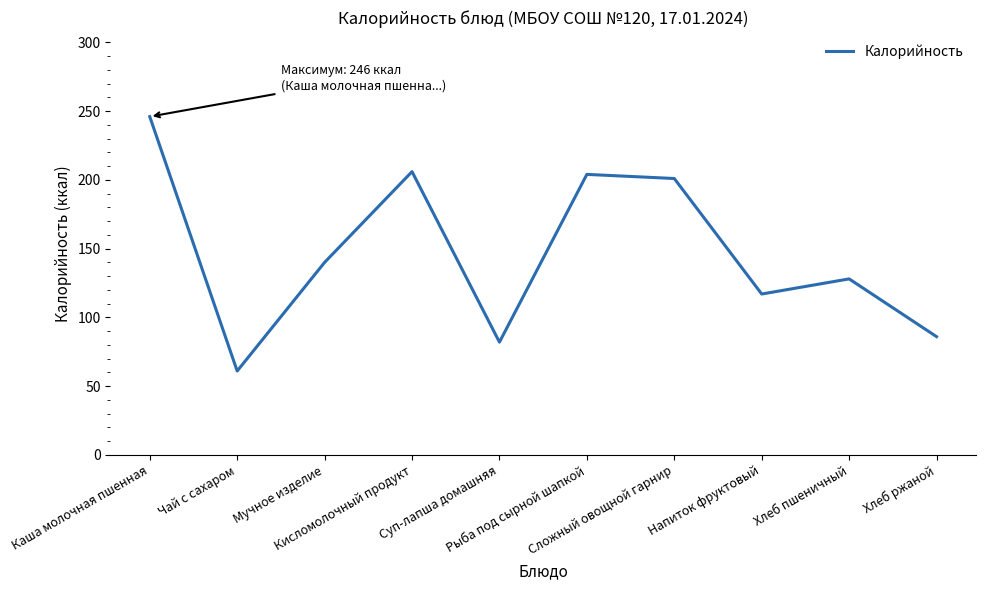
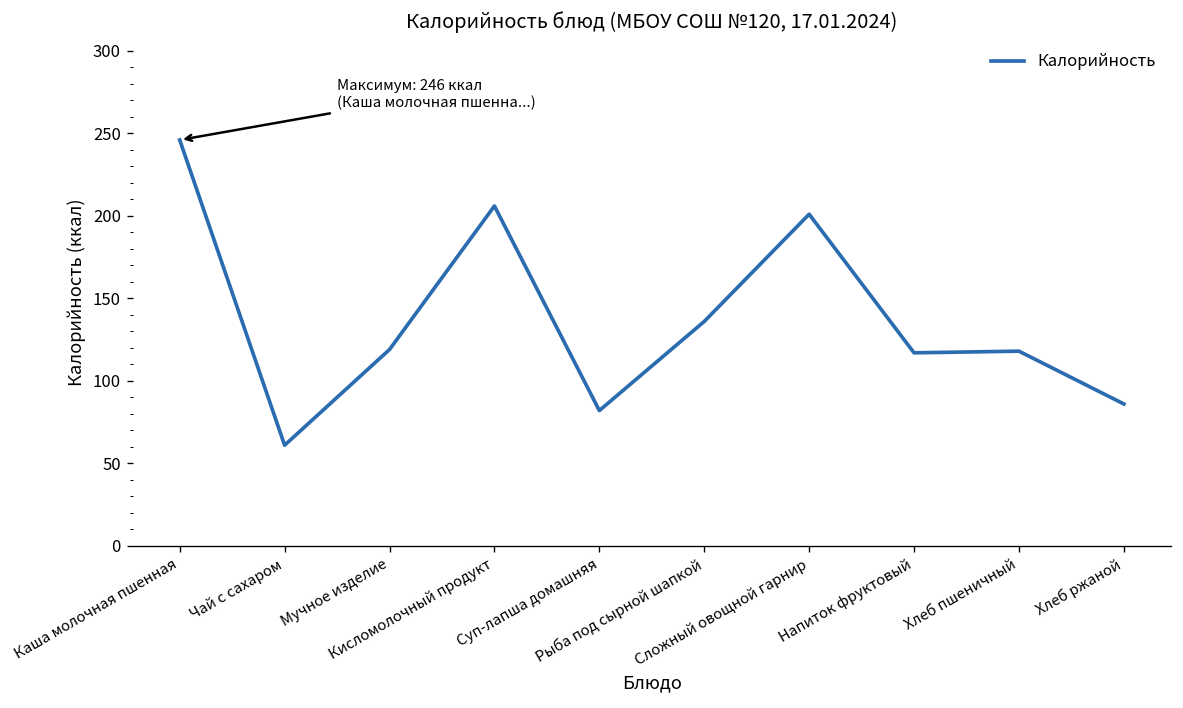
Мучное изделие: 140 -> 119
Рыба под сырной шапкой: 204 -> 136
Хлеб пшеничный: 128 -> 118
